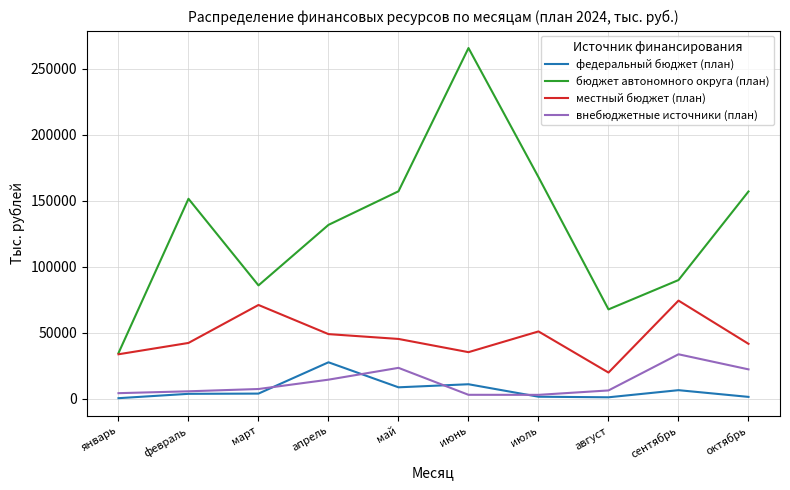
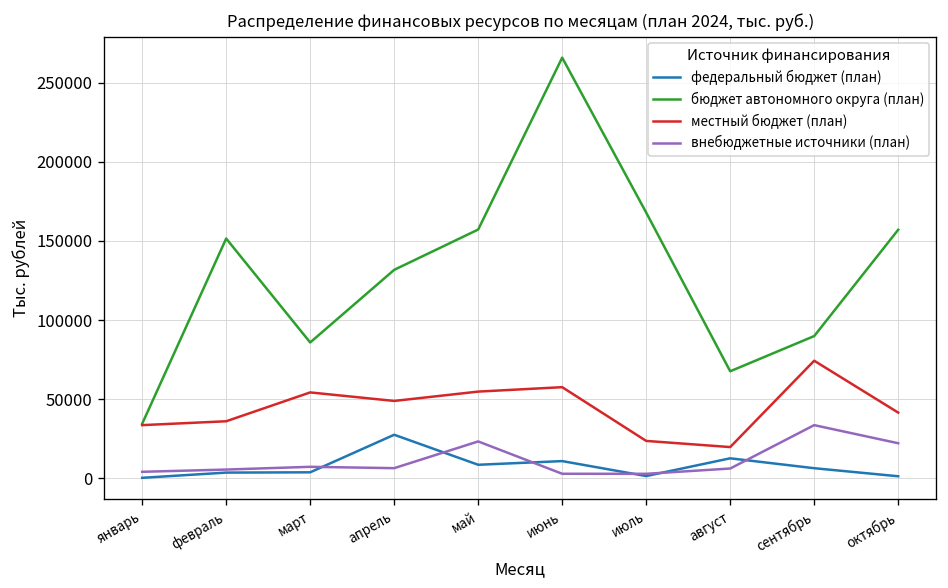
местный бюджет (план), февраль: 42000 -> 36000
местный бюджет (план), март: 71000 -> 54000
внебюджетные источники (план), апрель: 14000 -> 6000
местный бюджет (план), май: 45000 -> 55000
местный бюджет (план), июнь: 35000 -> 58000
местный бюджет (план), июль: 51000 -> 24000
федеральный бюджет (план), август: 1000 -> 13000
